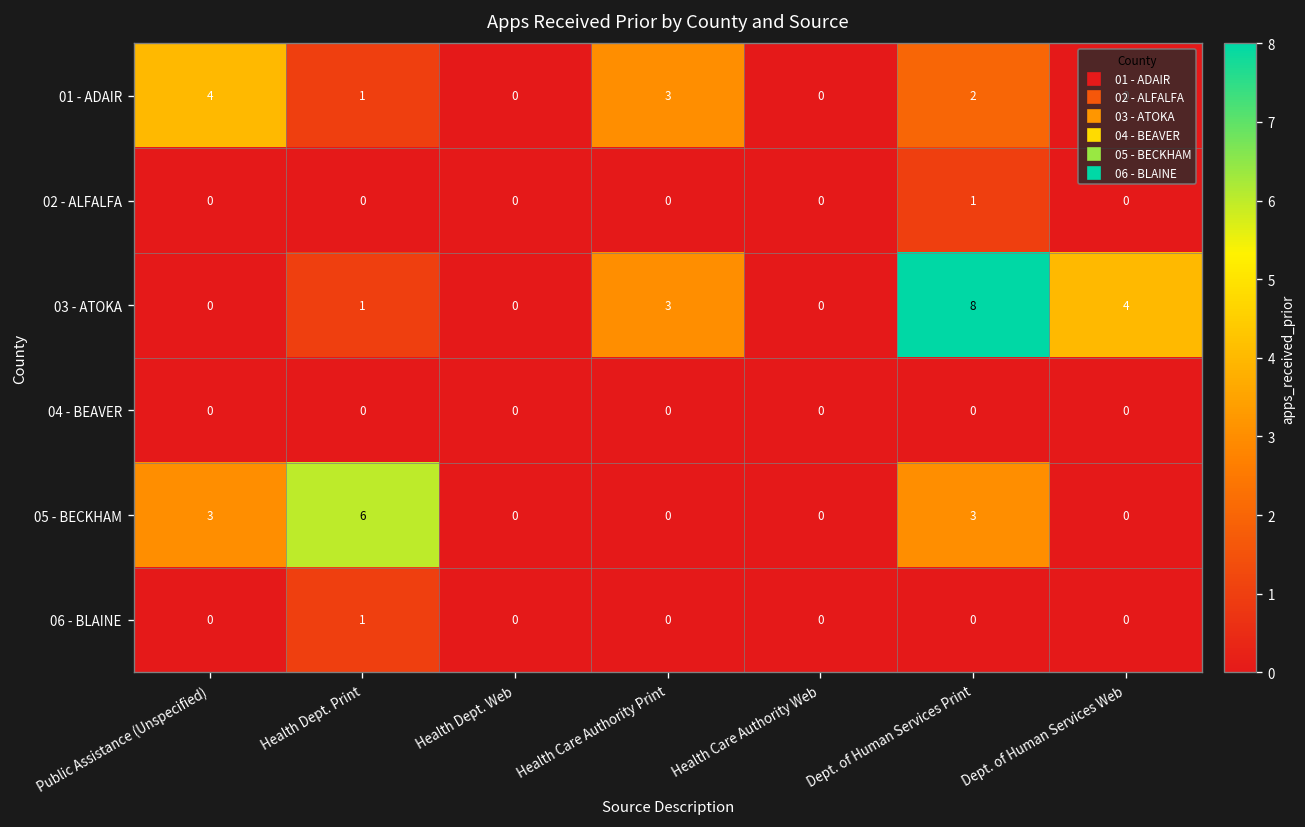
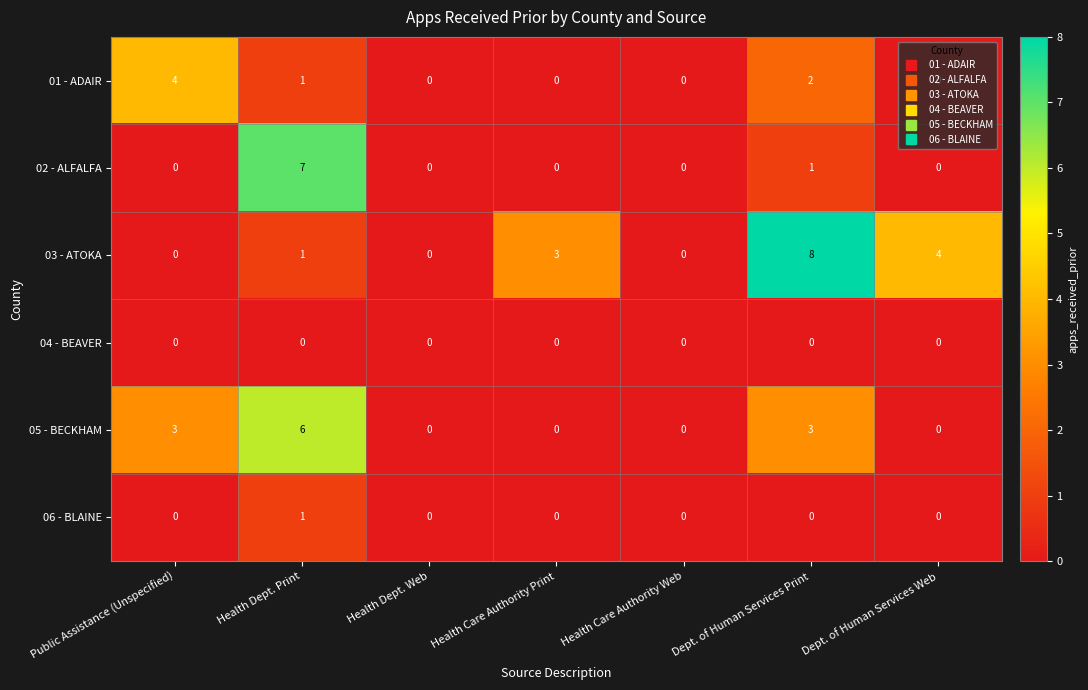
01 - ADAIR, Health Care Authority Print: 3 -> 0
02 - ALFALFA, Health Dept. Print: 0 -> 7
